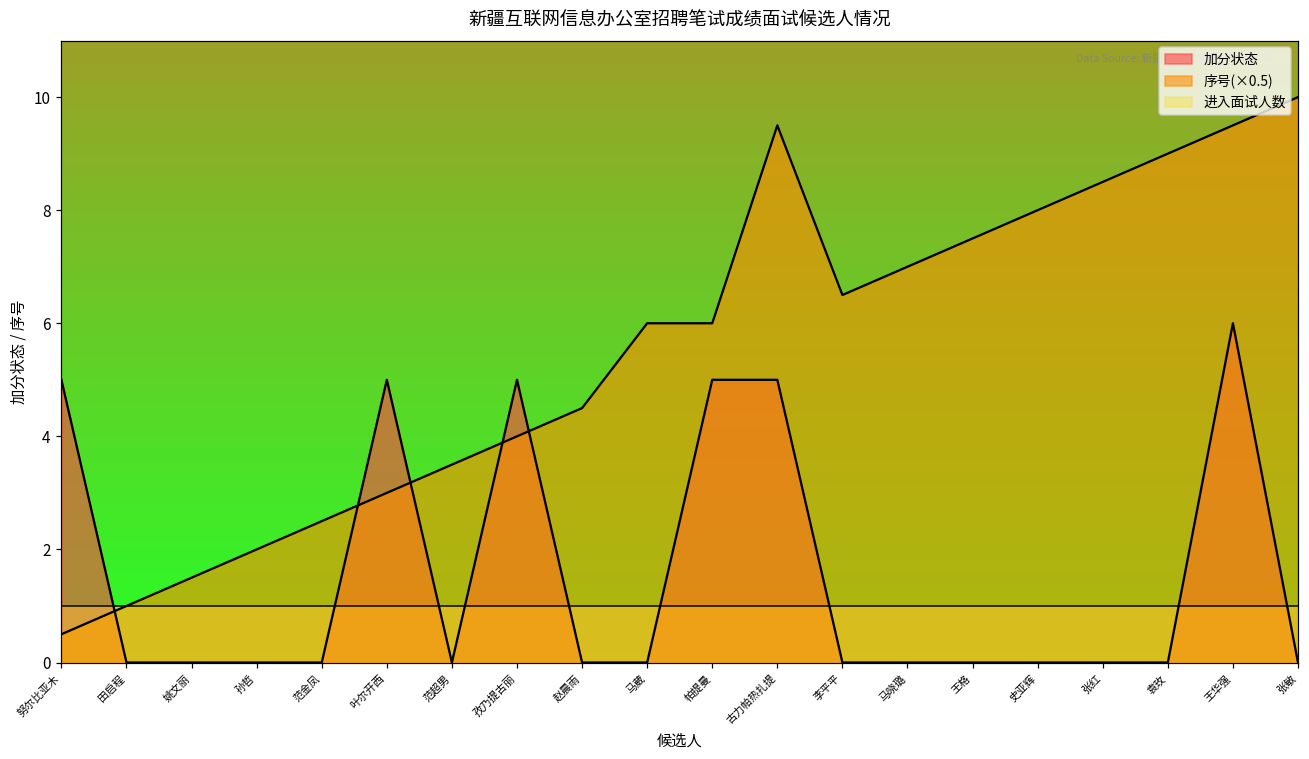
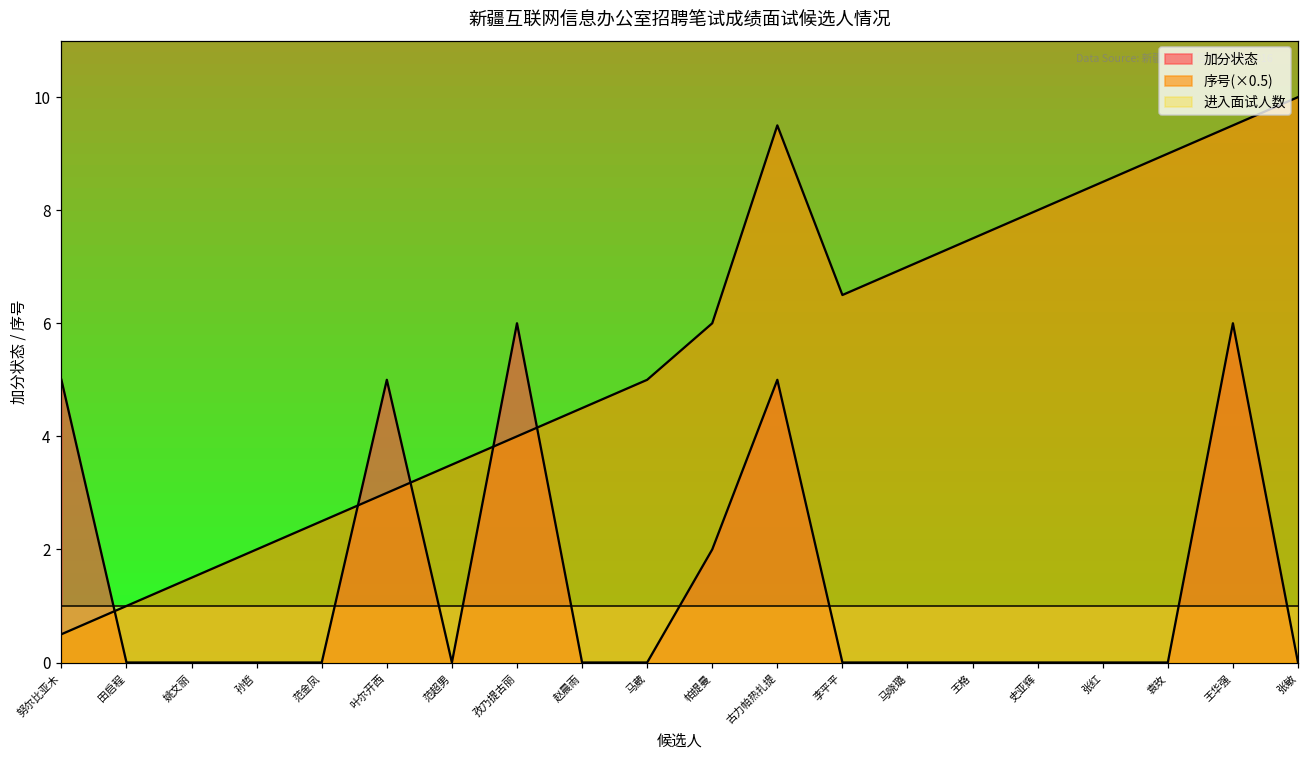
加分状态, 孜乃提古丽: 5 -> 6
序号(×0.5), 马葳: 6.0 -> 5.0
加分状态, 帕提曼: 5 -> 2
